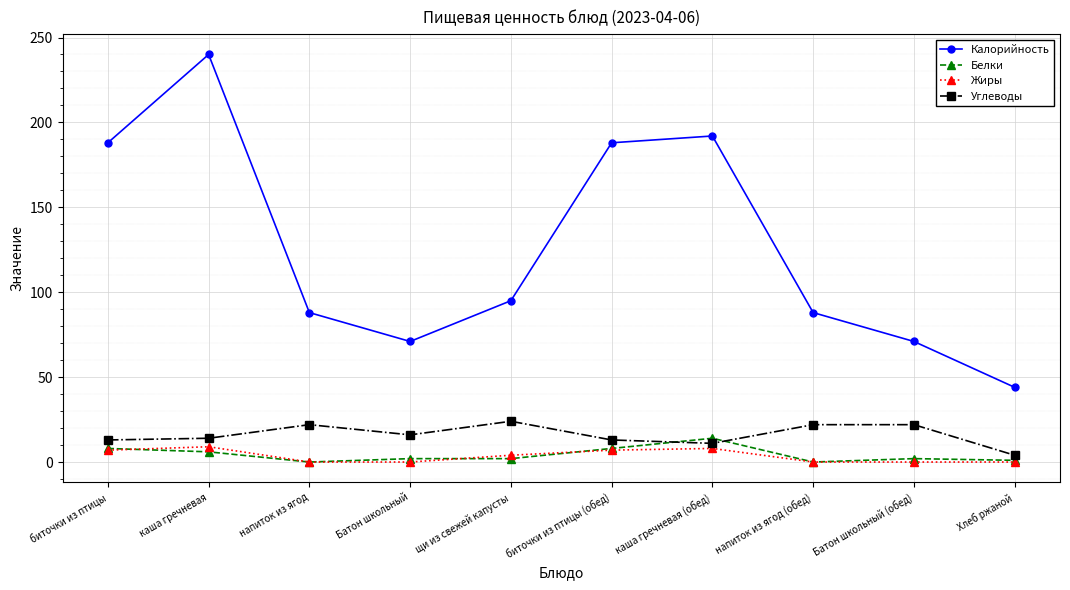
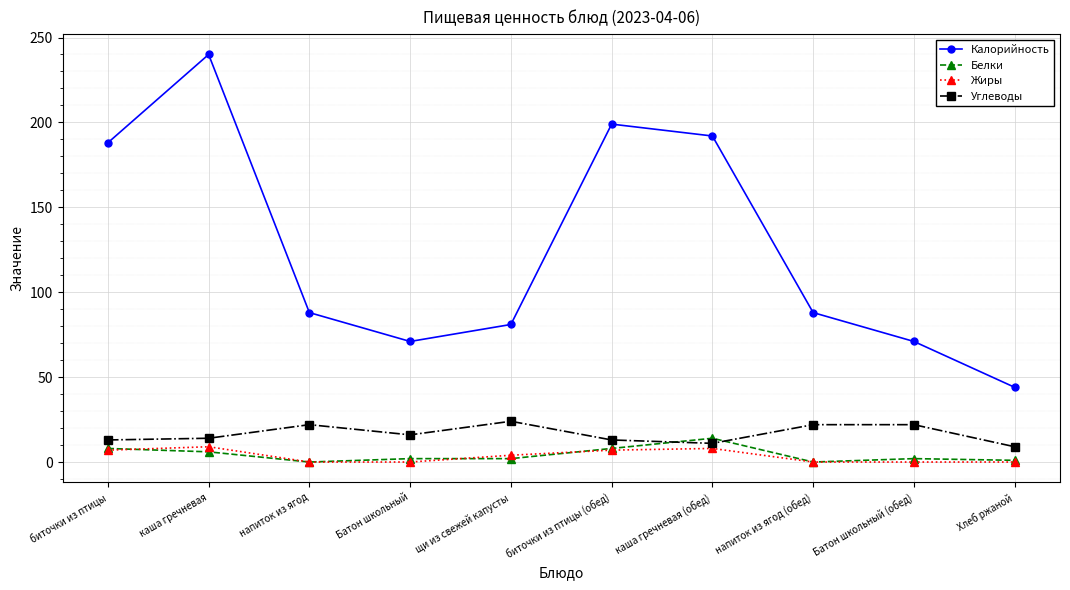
Калорийность, щи из свежей капусты: 95 -> 81
Калорийность, биточки из птицы (обед): 188 -> 199
Углеводы, Хлеб ржаной: 4 -> 9
